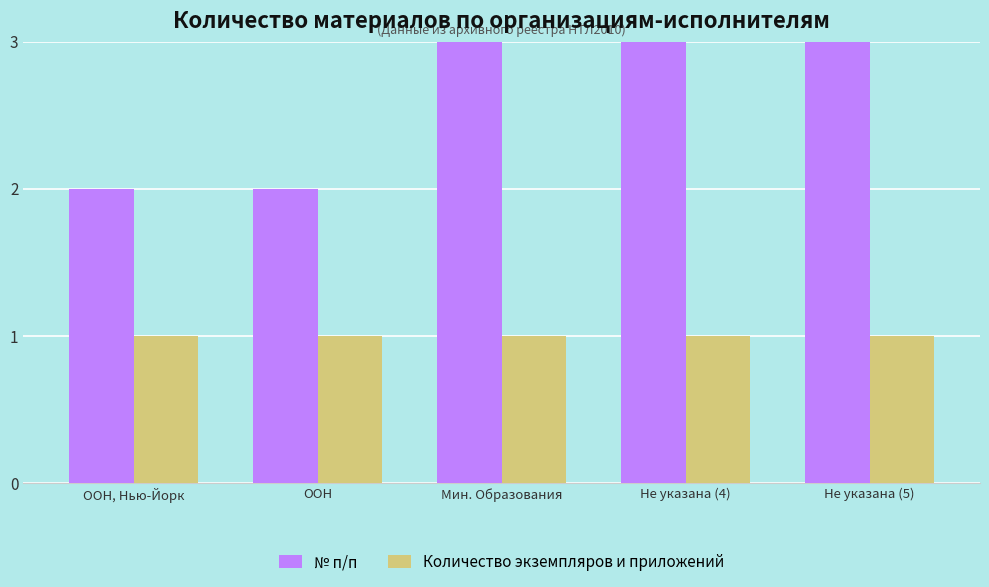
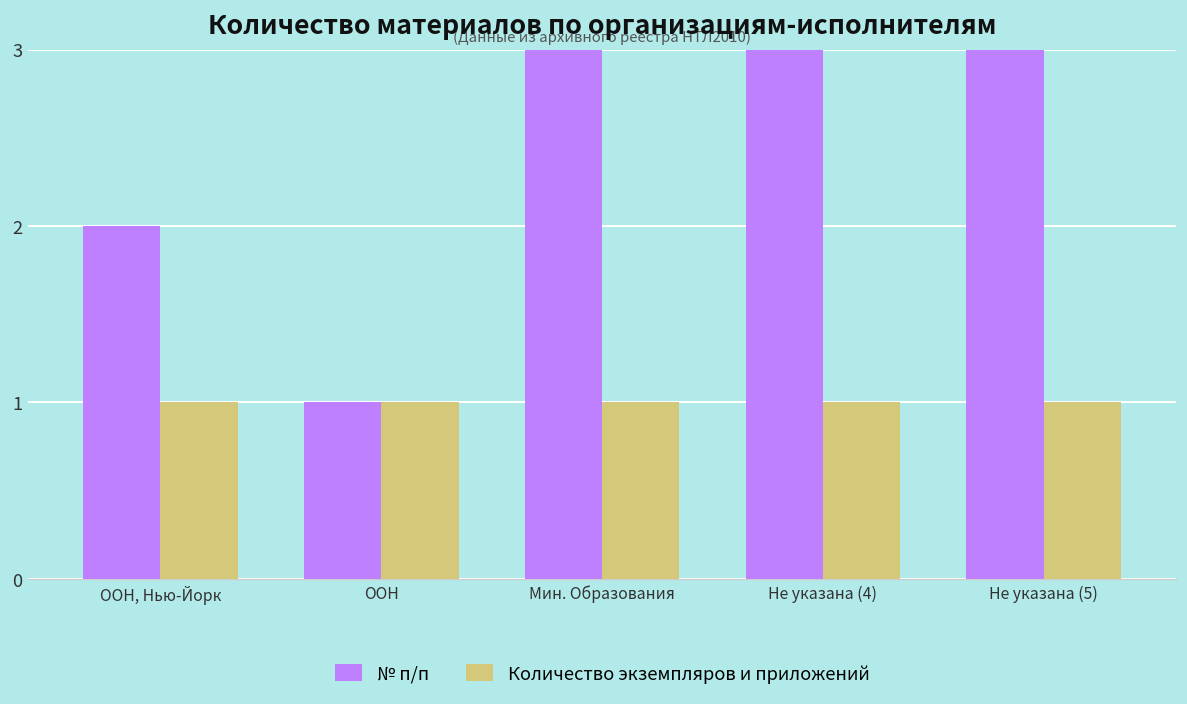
№ п/п, ООН: 2 -> 1
